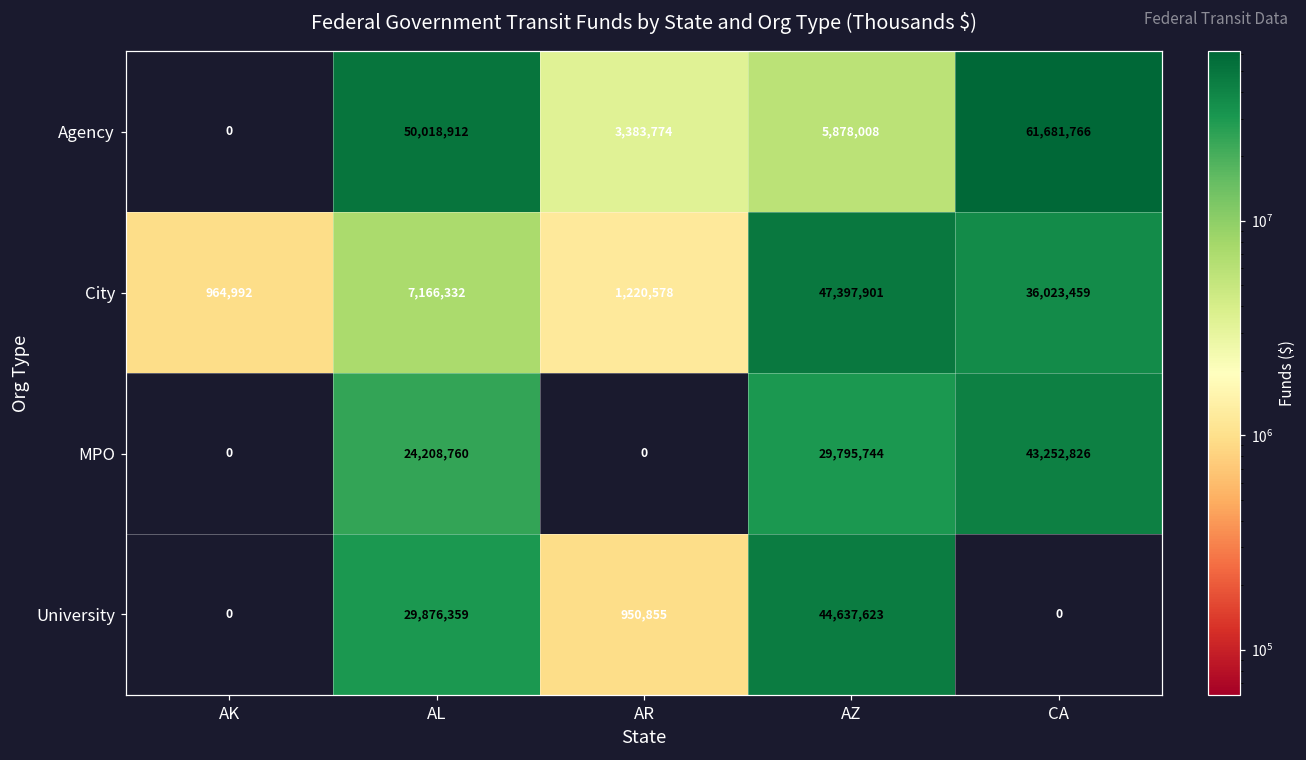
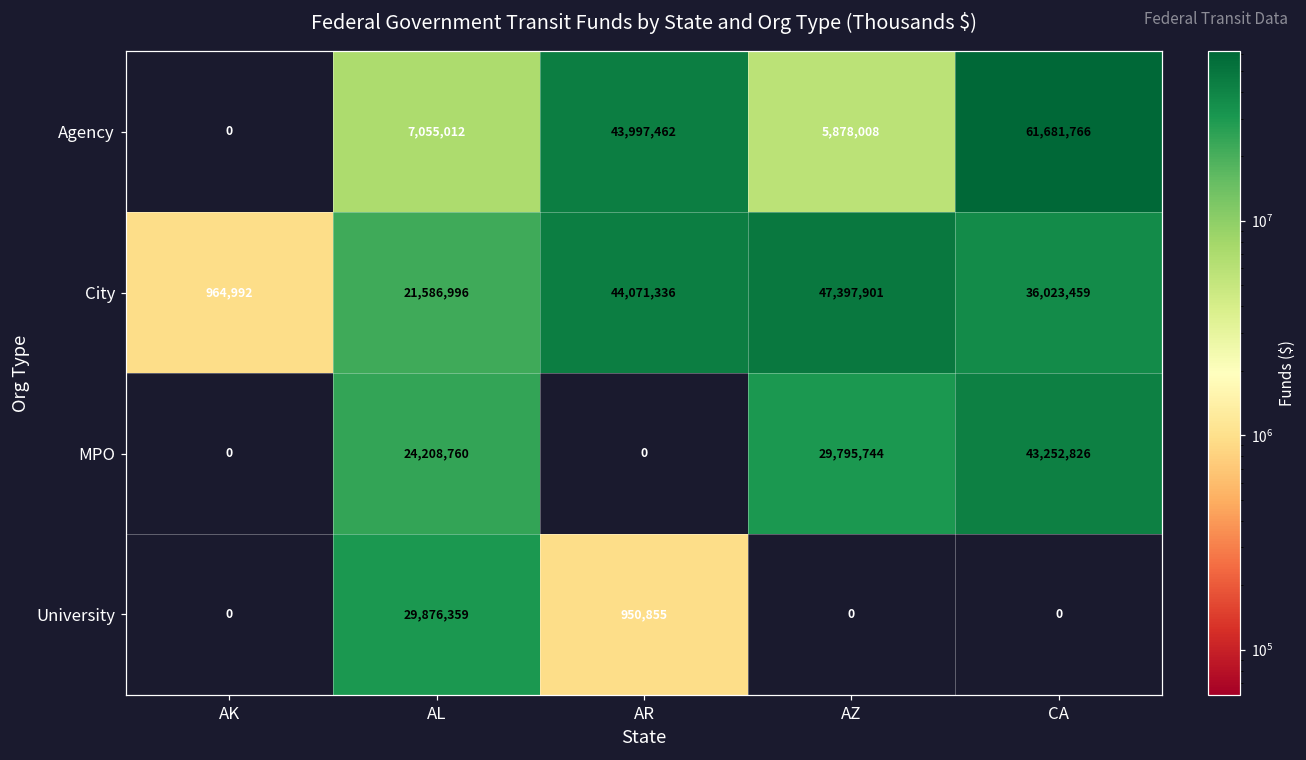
Agency, AL: 50,018,912 -> 7,055,012
Agency, AR: 3,383,774 -> 43,997,462
City, AL: 7,166,332 -> 21,586,996
City, AR: 1,220,578 -> 44,071,336
University, AZ: 44,637,623 -> 0
